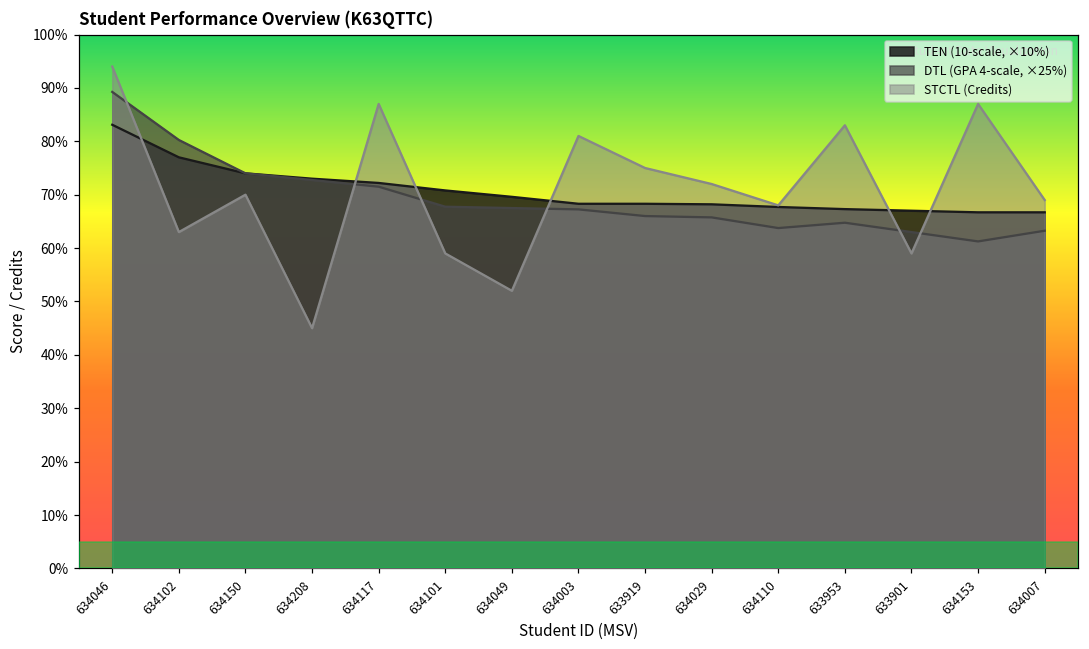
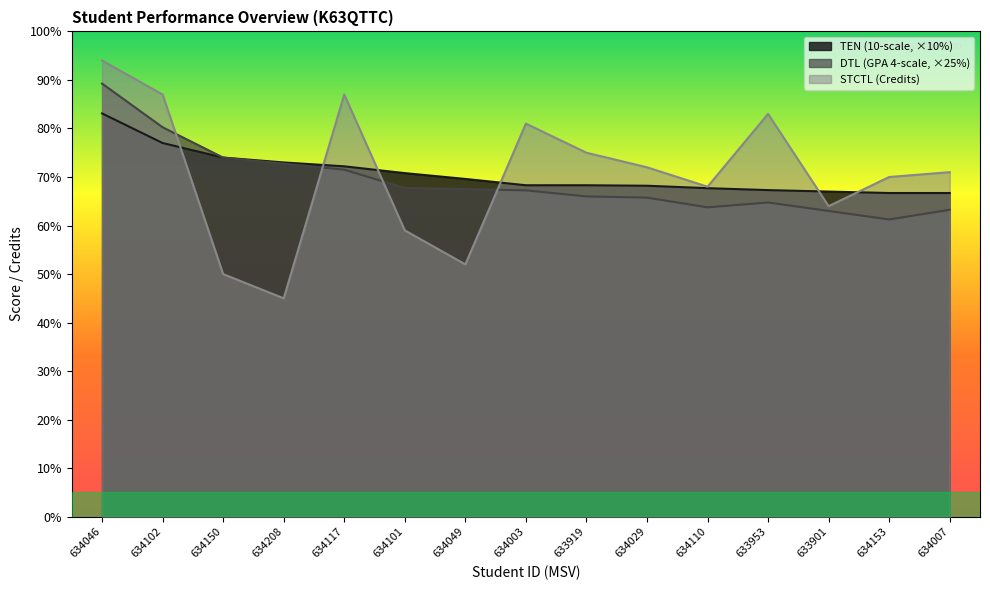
STCTL (Credits), 634102: 63% -> 87%
STCTL (Credits), 634150: 70% -> 50%
STCTL (Credits), 633901: 59% -> 64%
STCTL (Credits), 634153: 87% -> 70%
STCTL (Credits), 634007: 69% -> 71%
